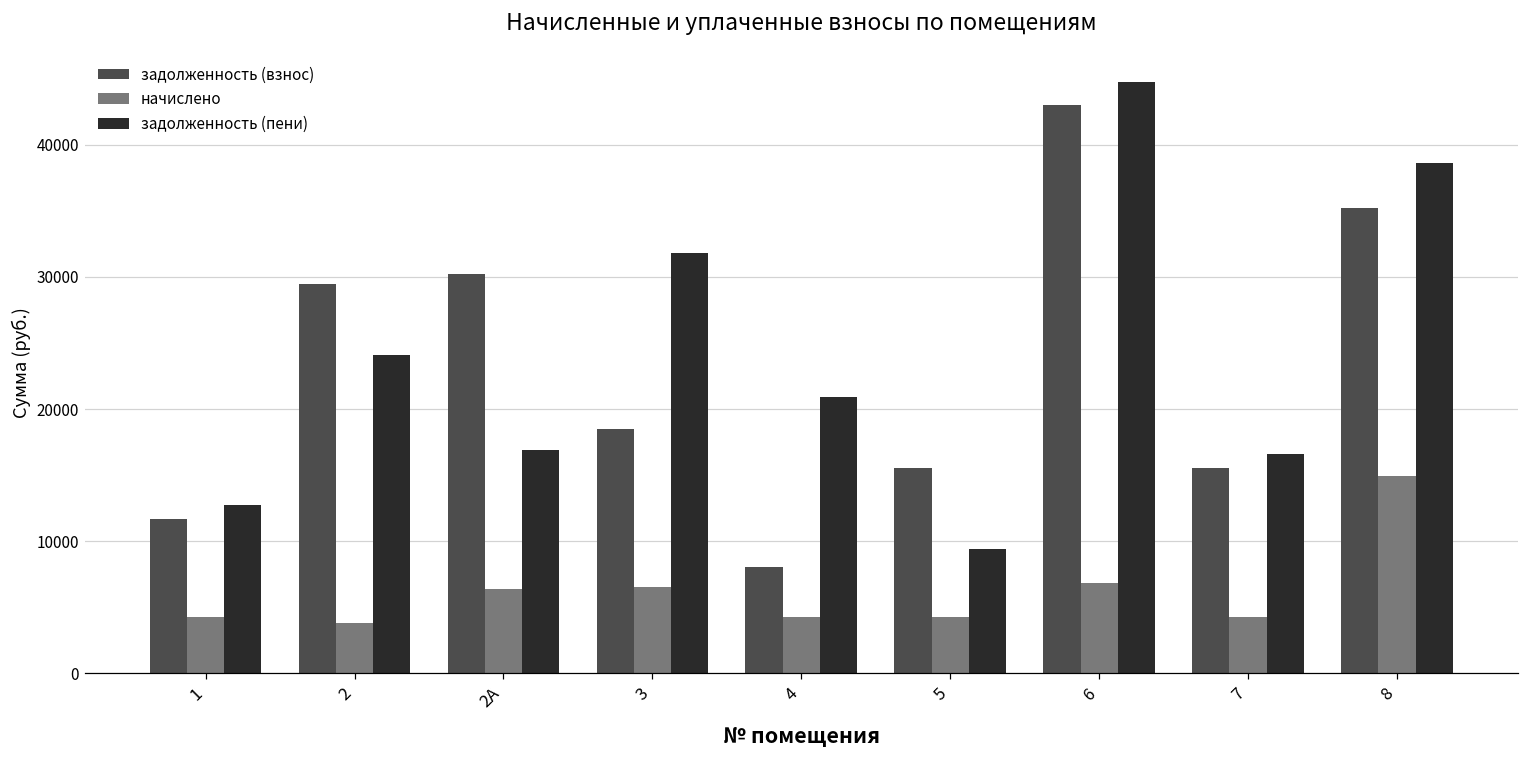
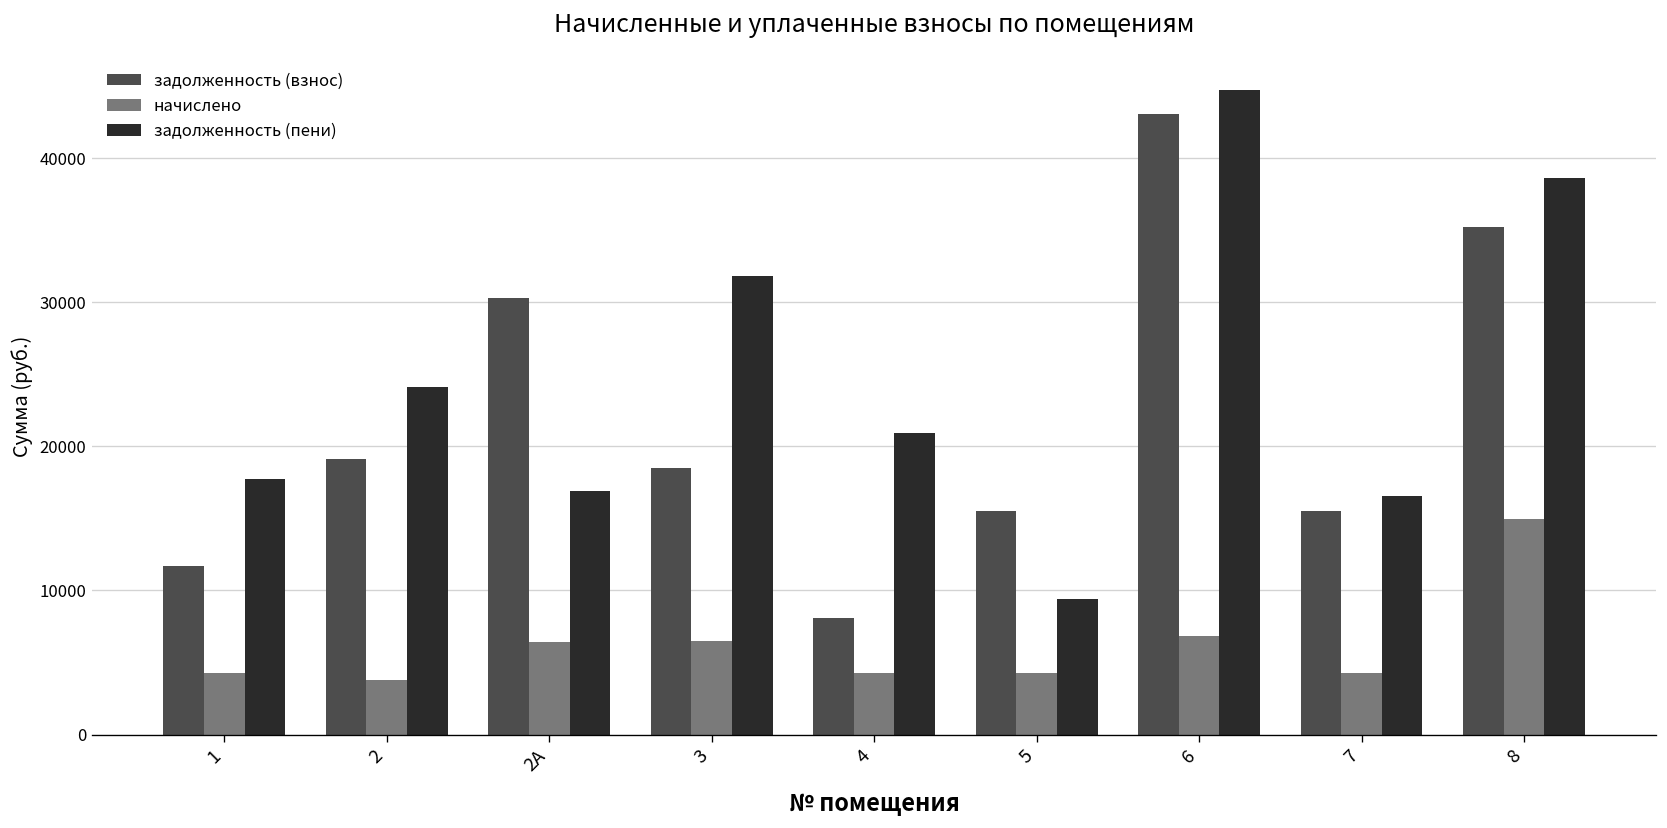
задолженность (пени), 1: 12800 -> 17700
задолженность (взнос), 2: 29500 -> 19100
